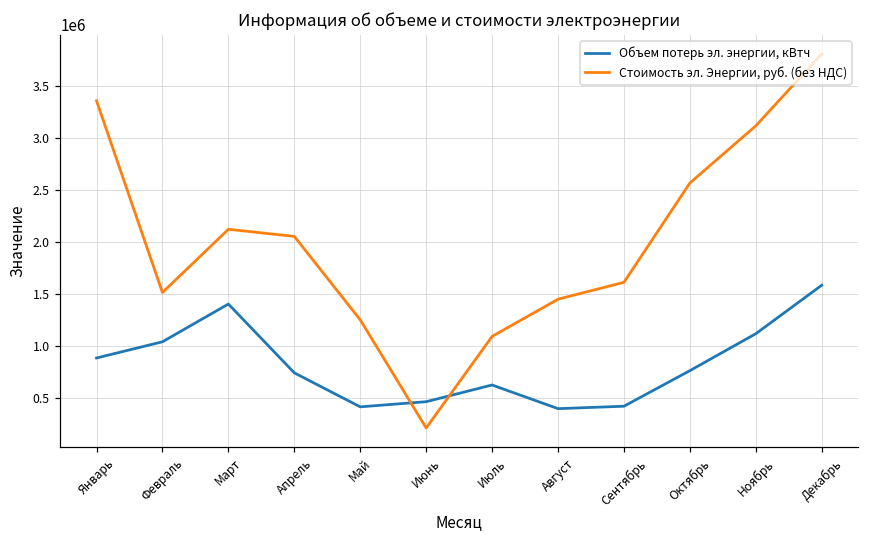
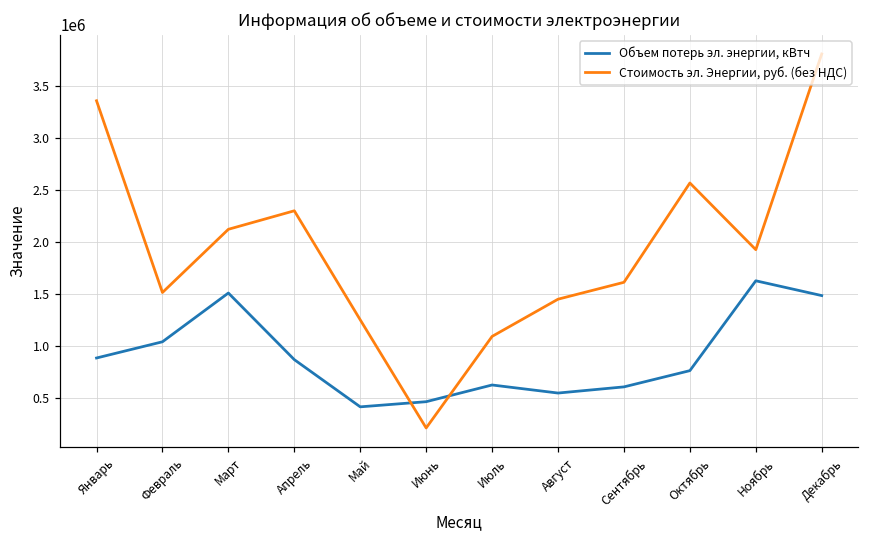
Объем потерь эл. энергии, кВтч, Март: 1400000 -> 1500000
Объем потерь эл. энергии, кВтч, Апрель: 700000 -> 900000
Стоимость эл. Энергии, руб. (без НДС), Апрель: 2100000 -> 2300000
Объем потерь эл. энергии, кВтч, Август: 400000 -> 500000
Объем потерь эл. энергии, кВтч, Сентябрь: 400000 -> 600000
Объем потерь эл. энергии, кВтч, Ноябрь: 1100000 -> 1600000
Стоимость эл. Энергии, руб. (без НДС), Ноябрь: 3100000 -> 1900000
Объем потерь эл. энергии, кВтч, Декабрь: 1600000 -> 1500000
